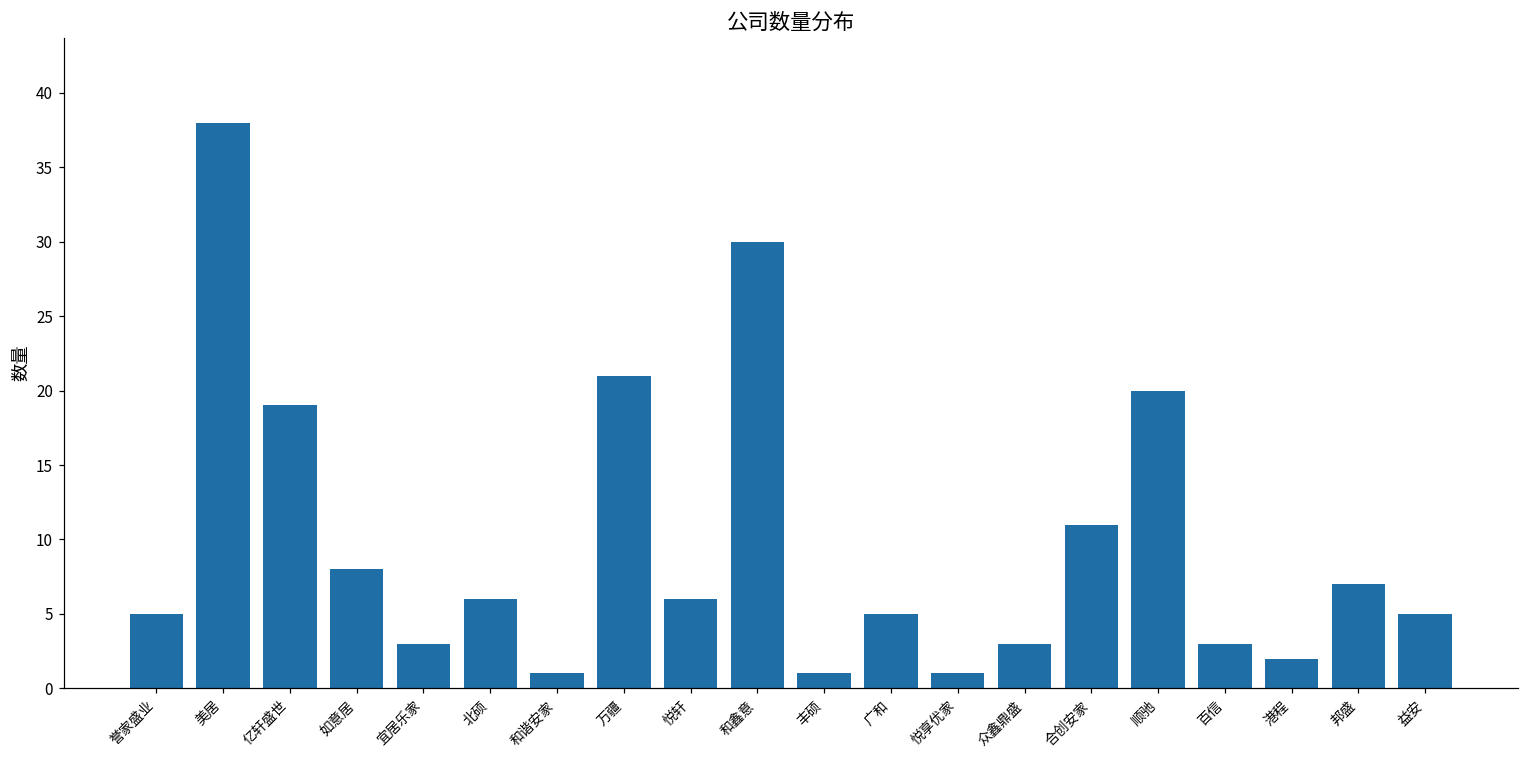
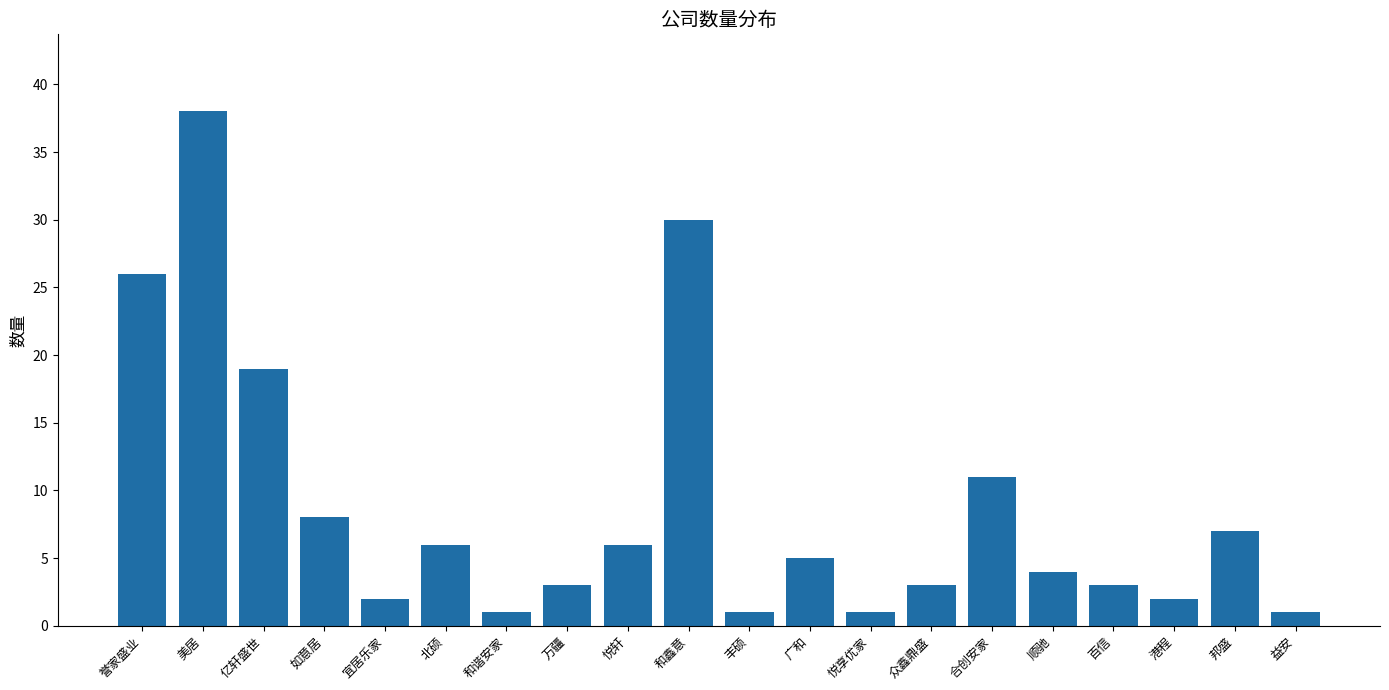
誉家盛业: 5 -> 26
宜居乐家: 3 -> 2
万疆: 21 -> 3
顺驰: 20 -> 4
益安: 5 -> 1
